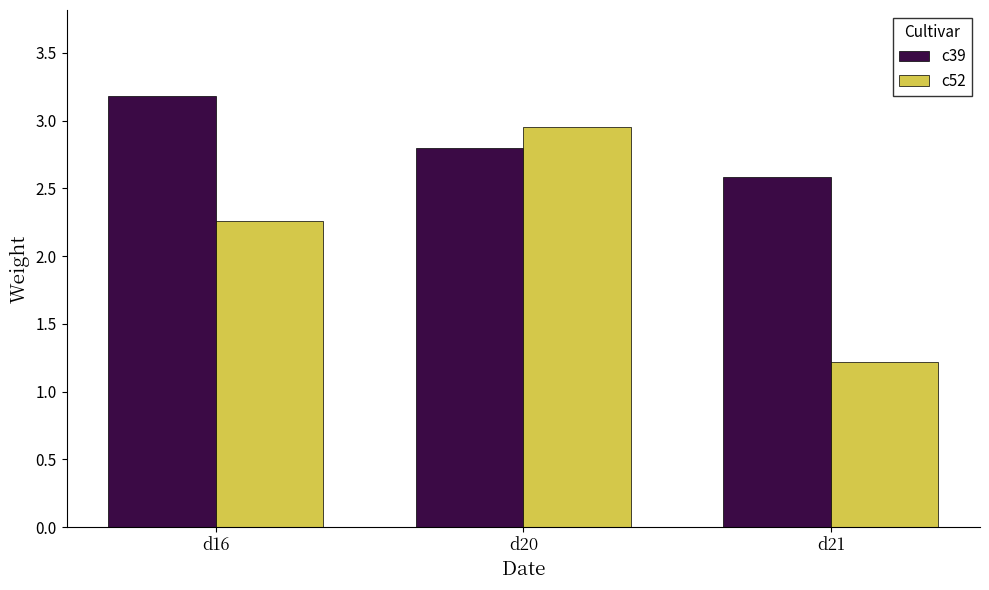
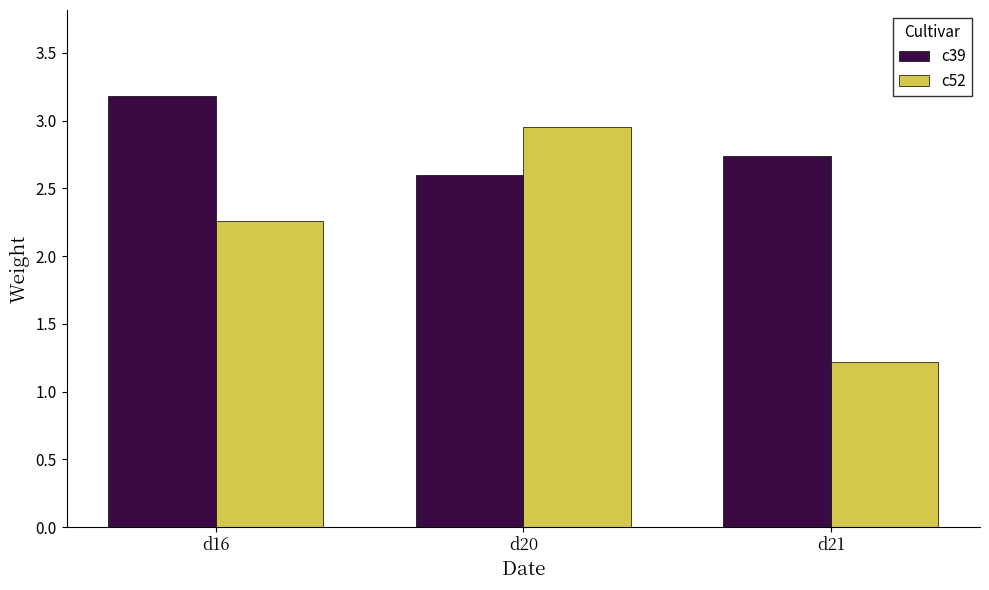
c39, d20: 2.8 -> 2.6
c39, d21: 2.58 -> 2.74
